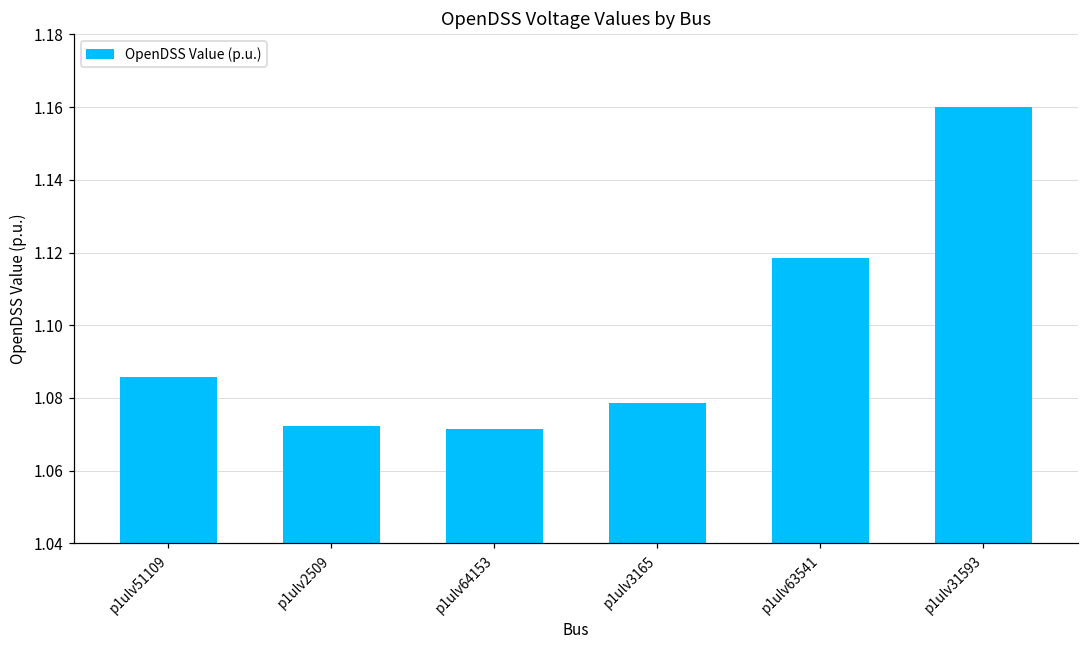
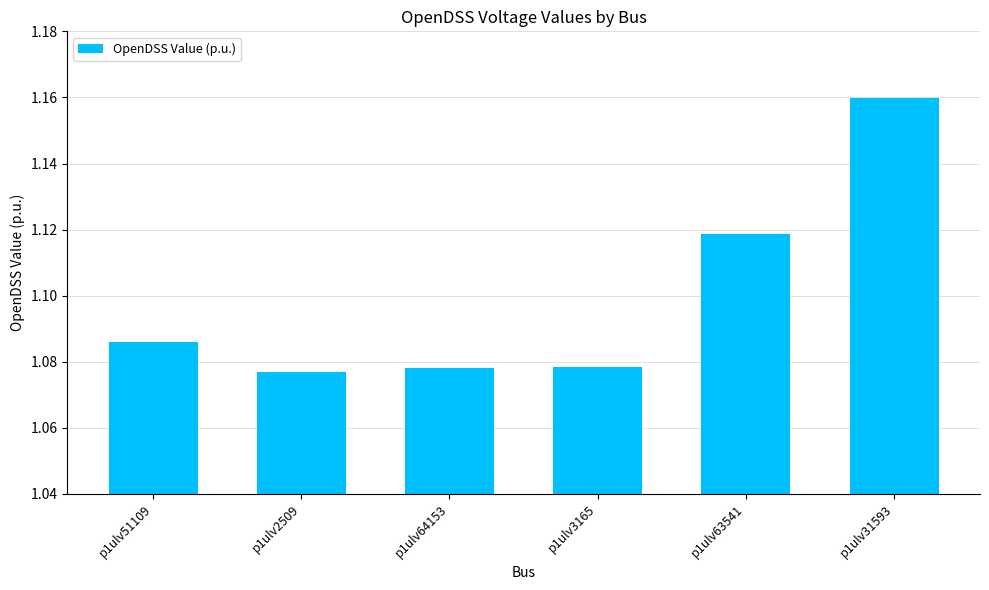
p1ulv2509: 1.072 -> 1.077
p1ulv64153: 1.072 -> 1.078
